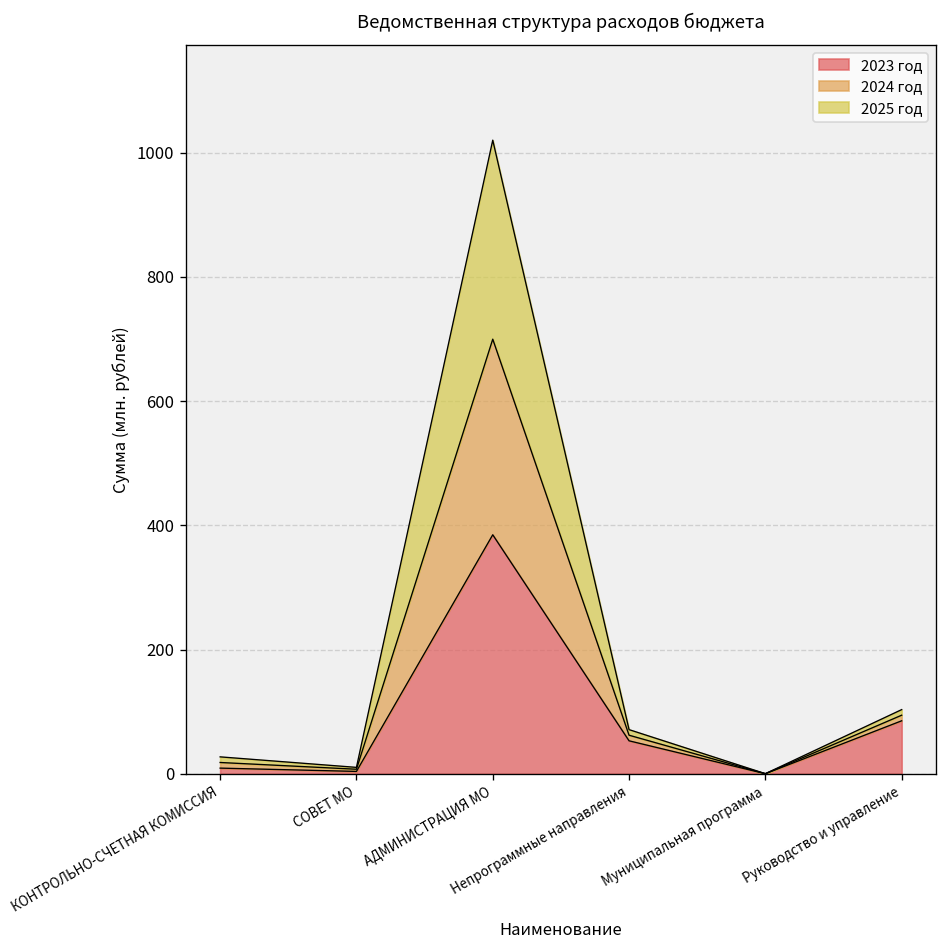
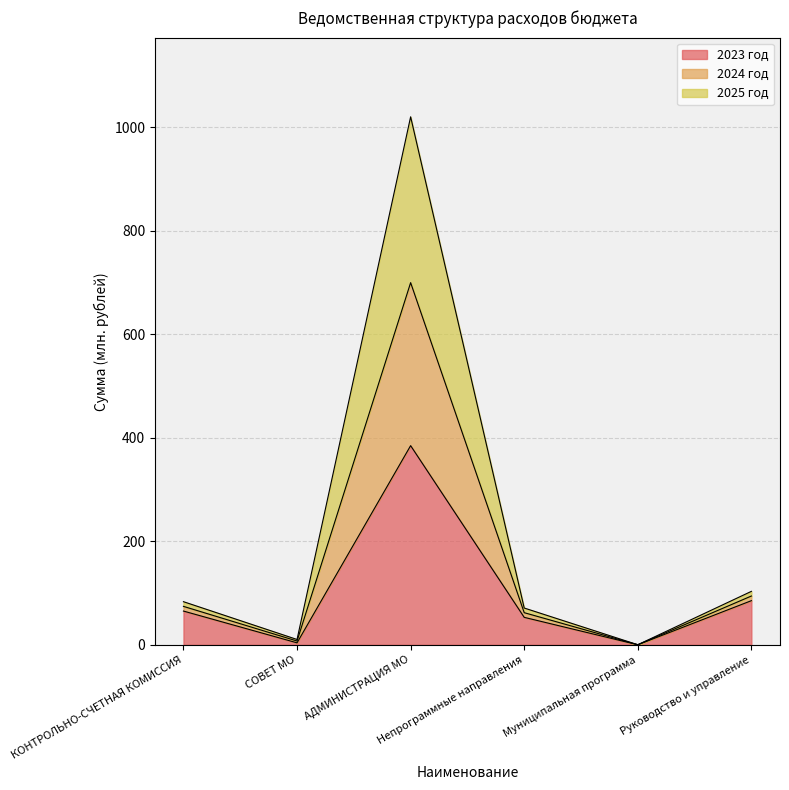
2023 год, КОНТРОЛЬНО-СЧЕТНАЯ КОМИССИЯ: 10 -> 70
